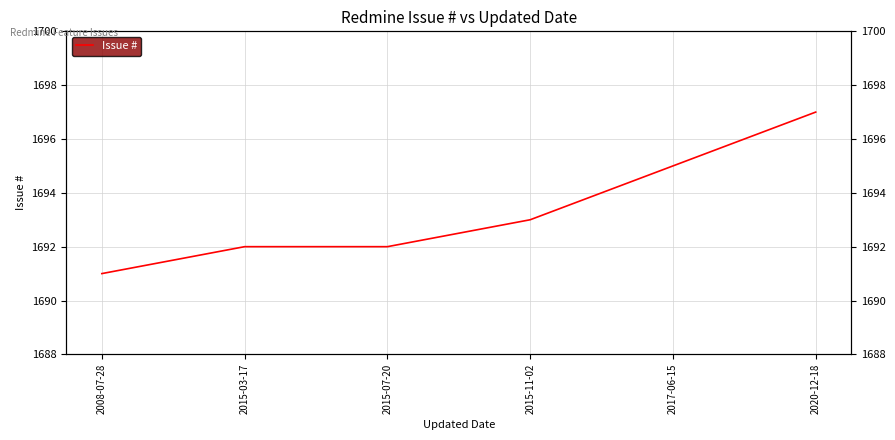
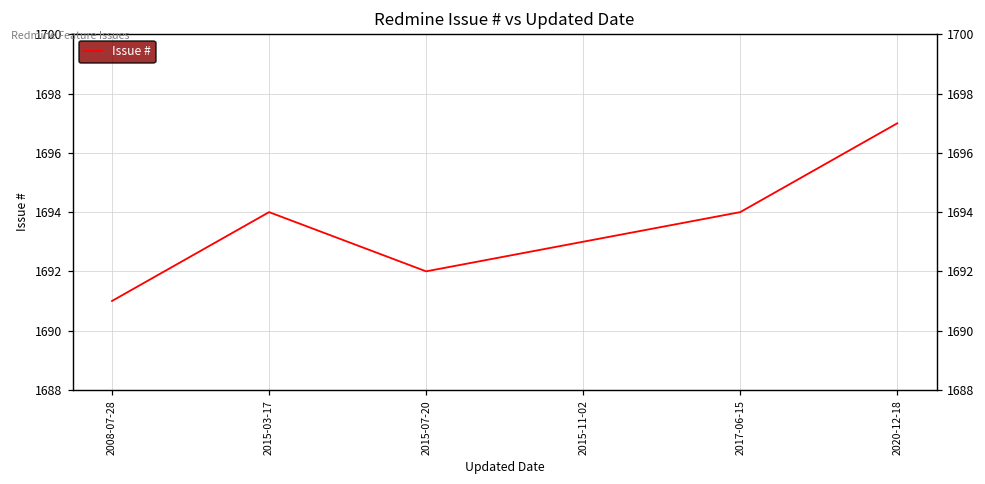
2015-03-17: 1692 -> 1694
2017-06-15: 1695 -> 1694
